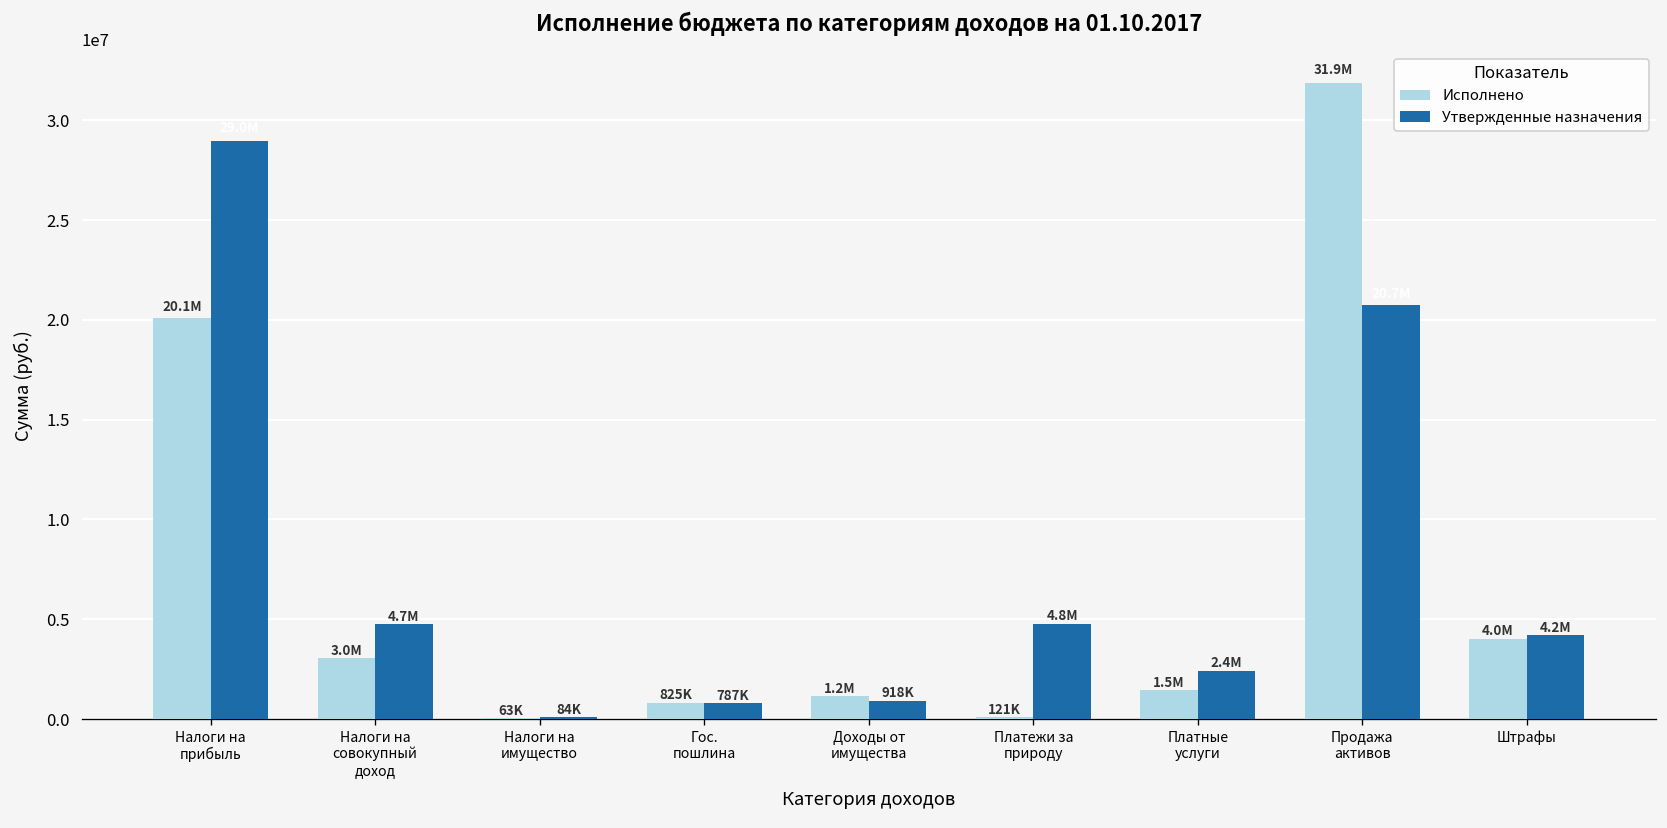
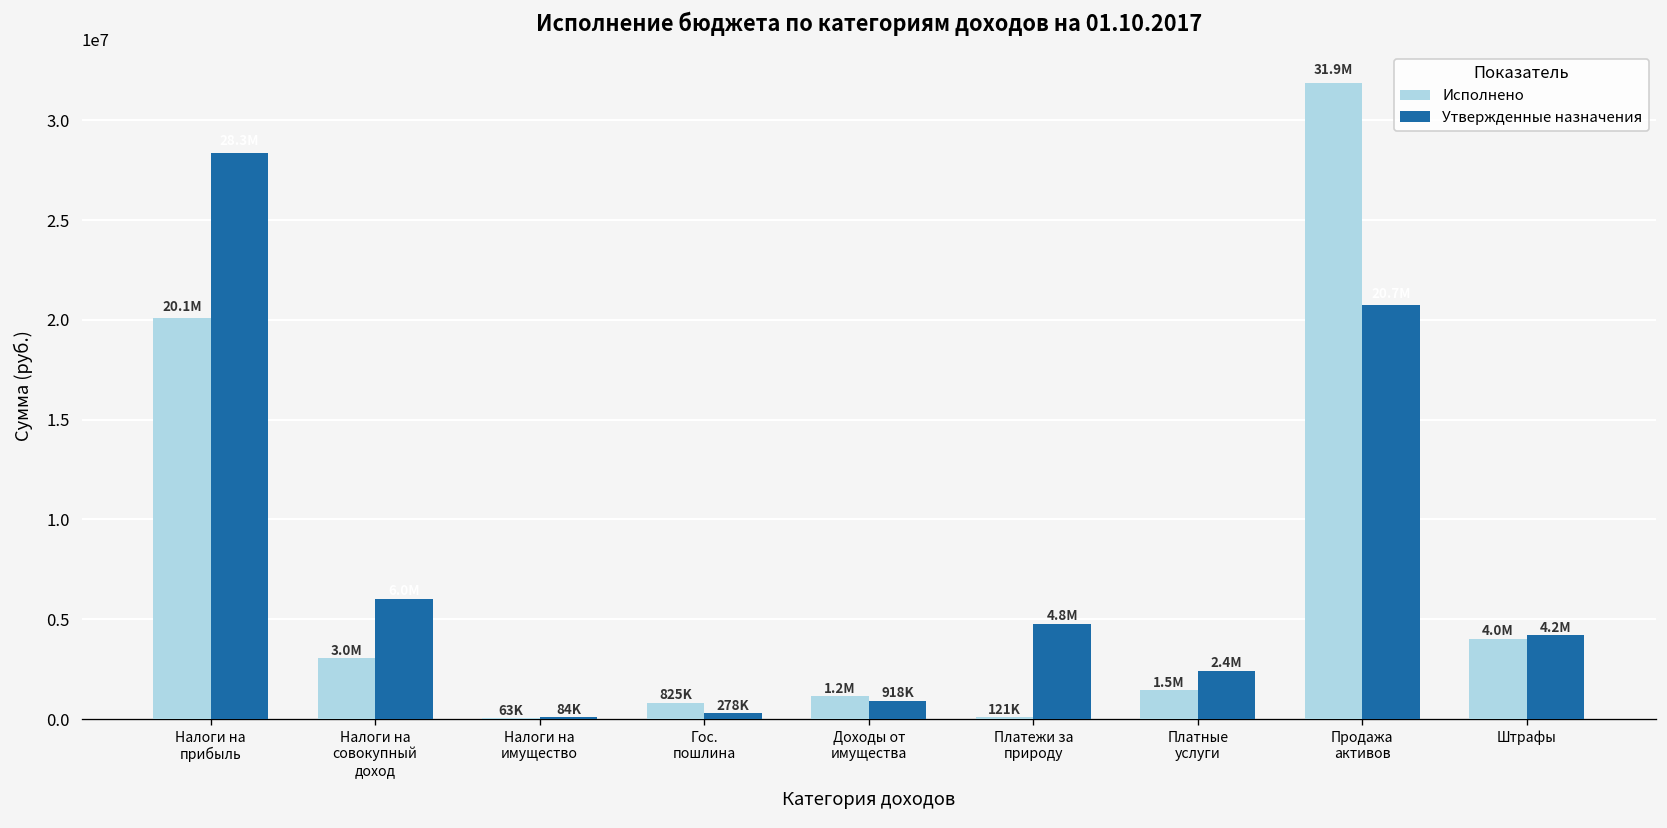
Утвержденные назначения, Налоги на прибыль: 29000000 -> 28300000
Утвержденные назначения, Налоги на совокупный доход: 4700000 -> 6000000
Утвержденные назначения, Гос. пошлина: 787K -> 278K
